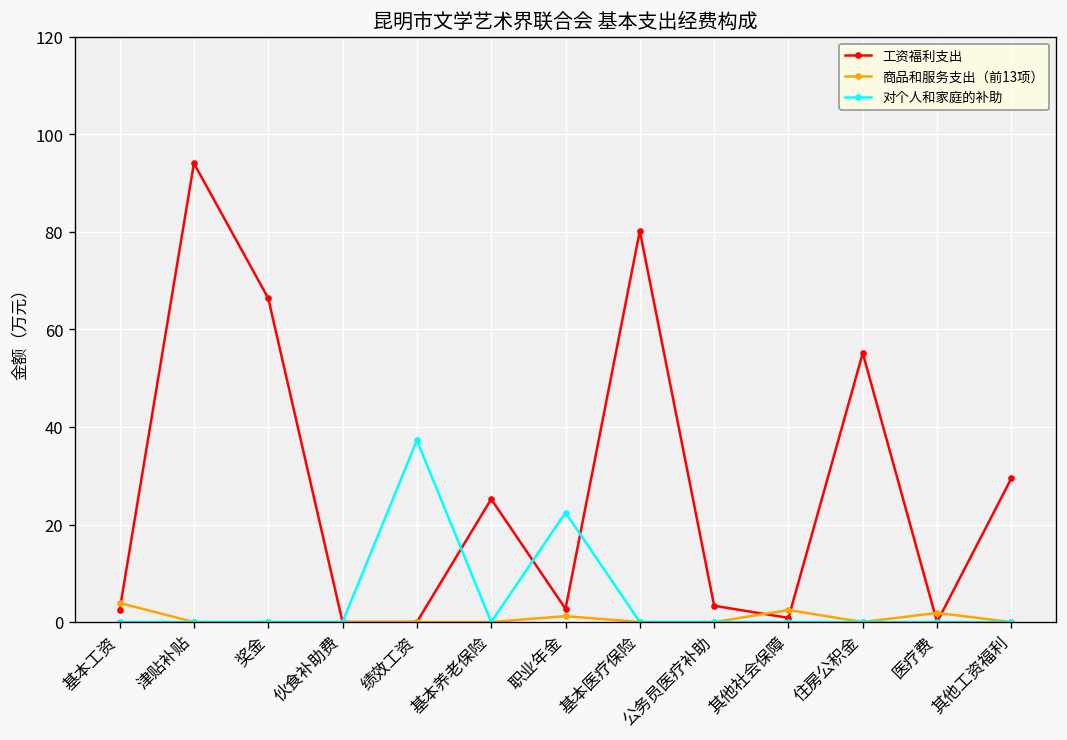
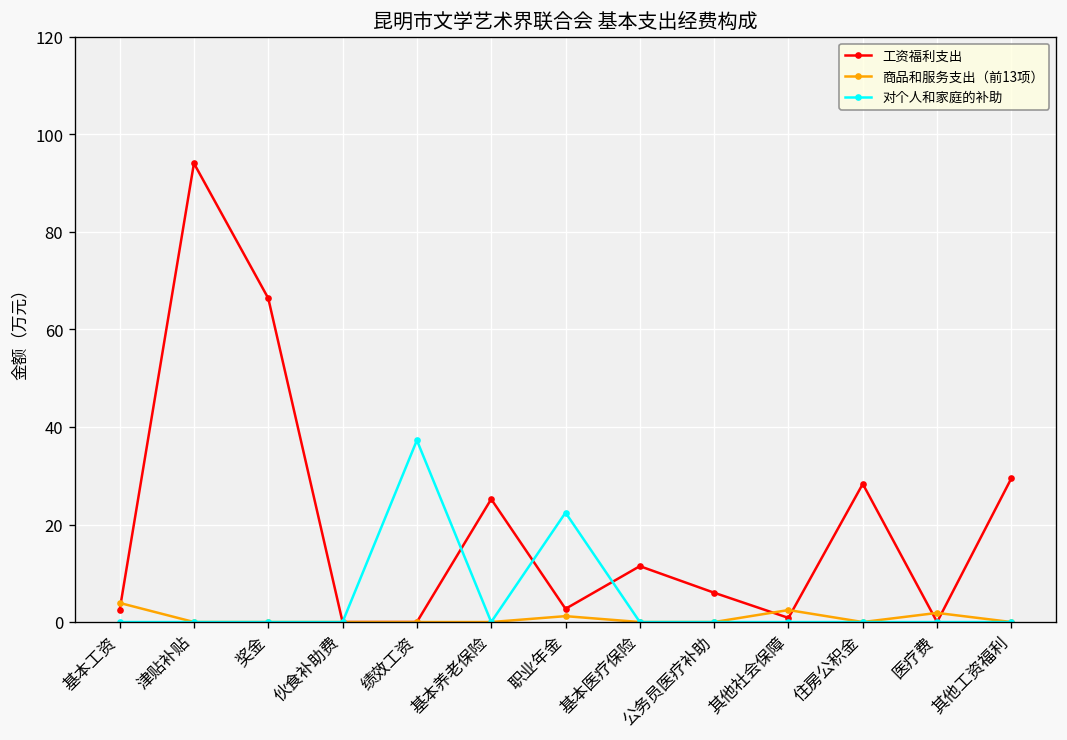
工资福利支出, 基本医疗保险: 80 -> 11
工资福利支出, 公务员医疗补助: 3 -> 6
工资福利支出, 住房公积金: 55 -> 28
